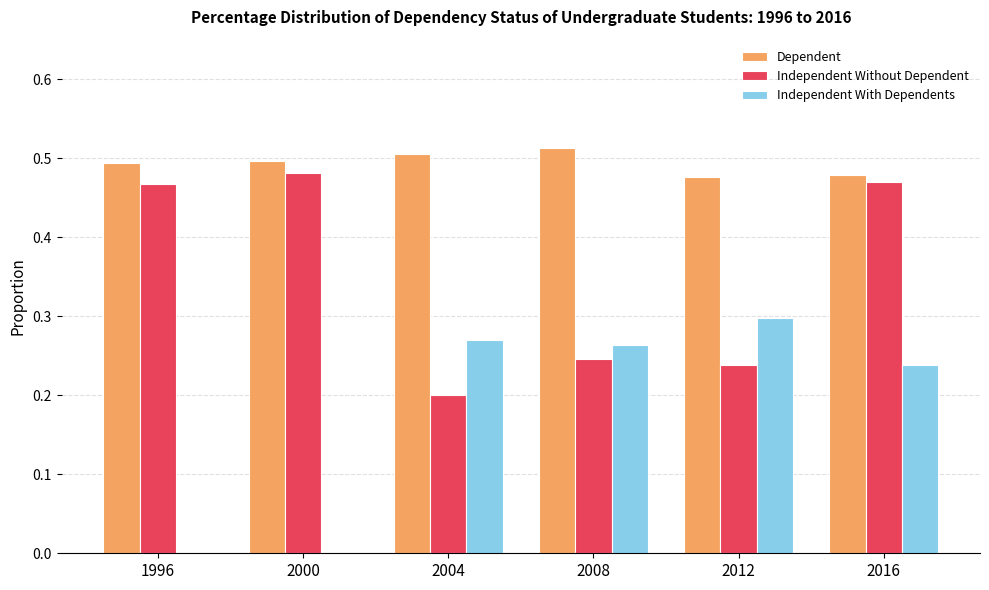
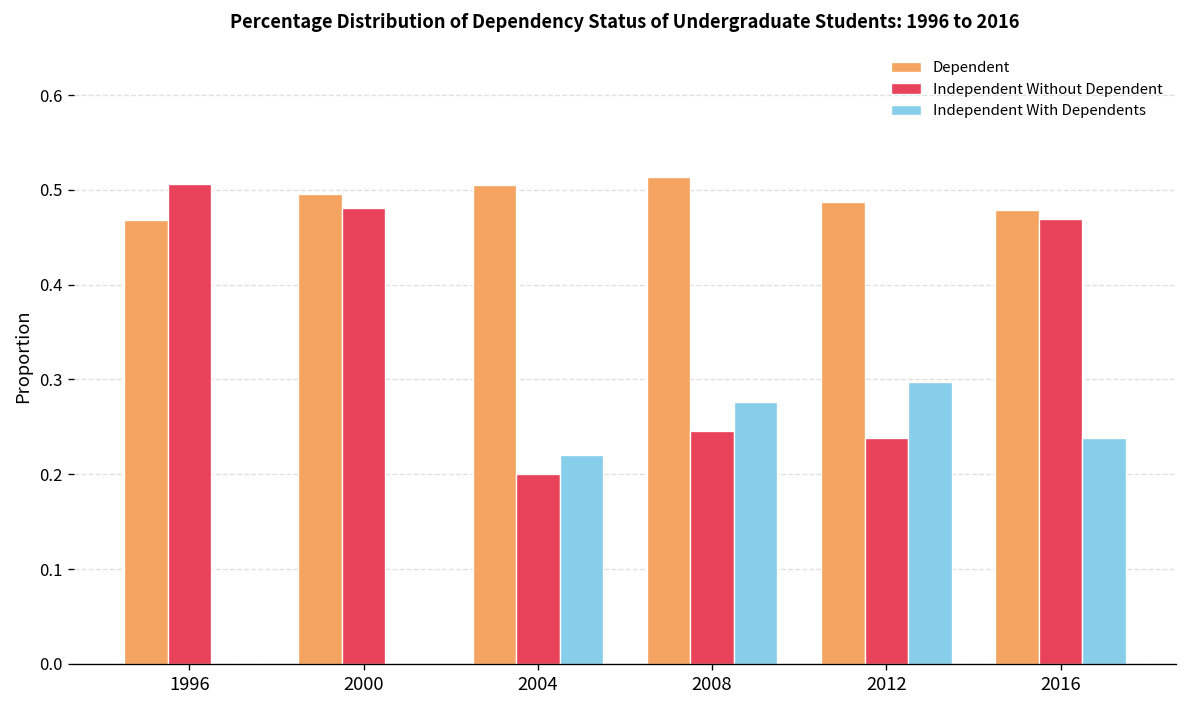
Dependent, 1996: 0.49 -> 0.47
Independent Without Dependent, 1996: 0.47 -> 0.51
Independent With Dependents, 2004: 0.27 -> 0.22
Independent With Dependents, 2008: 0.26 -> 0.28
Dependent, 2012: 0.48 -> 0.49
